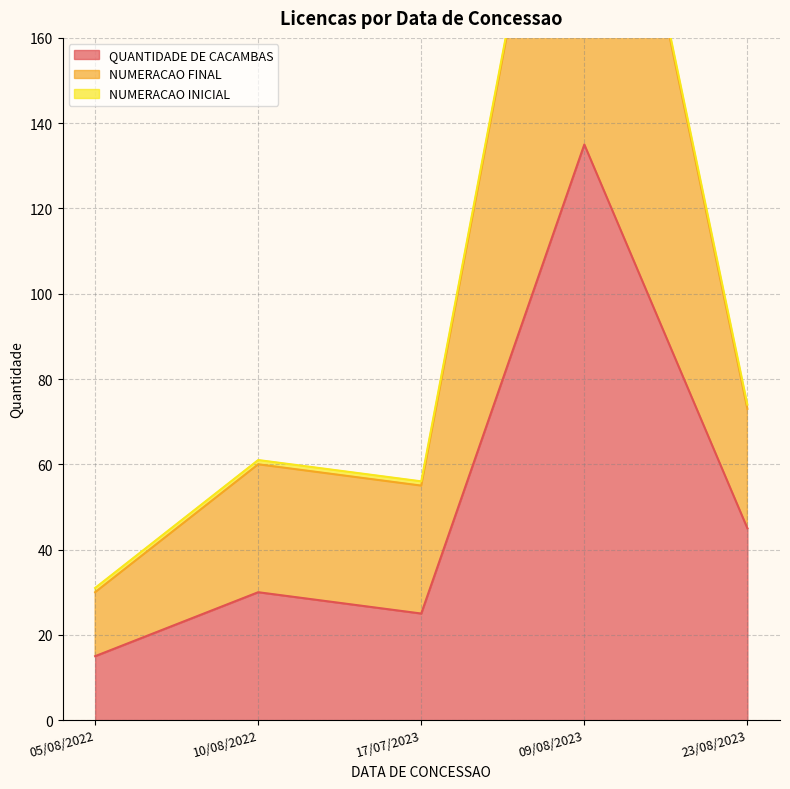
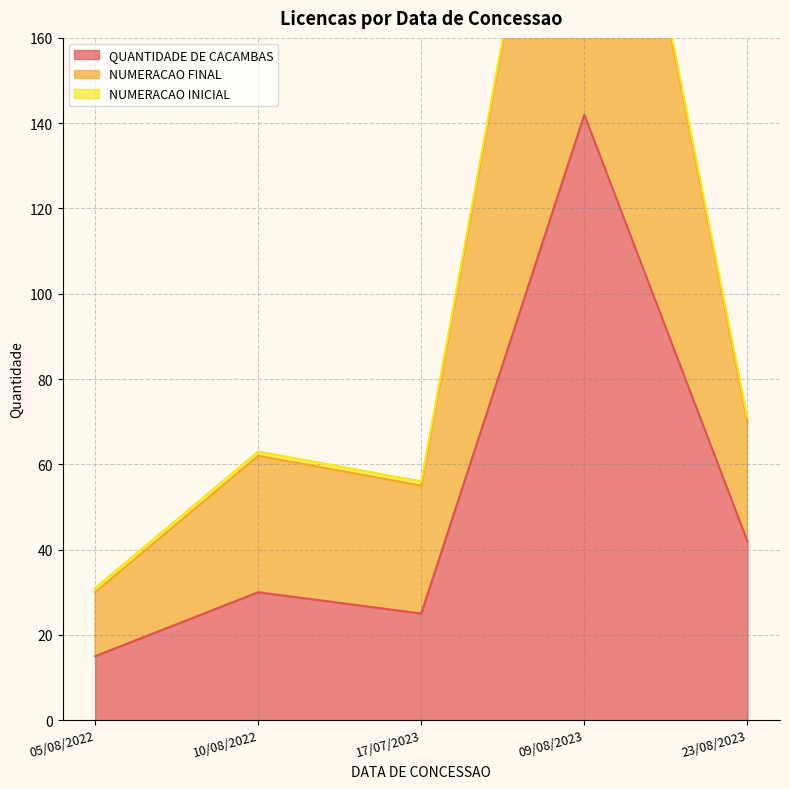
NUMERACAO FINAL, 10/08/2022: 30 -> 32
QUANTIDADE DE CACAMBAS, 09/08/2023: 135 -> 142
QUANTIDADE DE CACAMBAS, 23/08/2023: 45 -> 42
